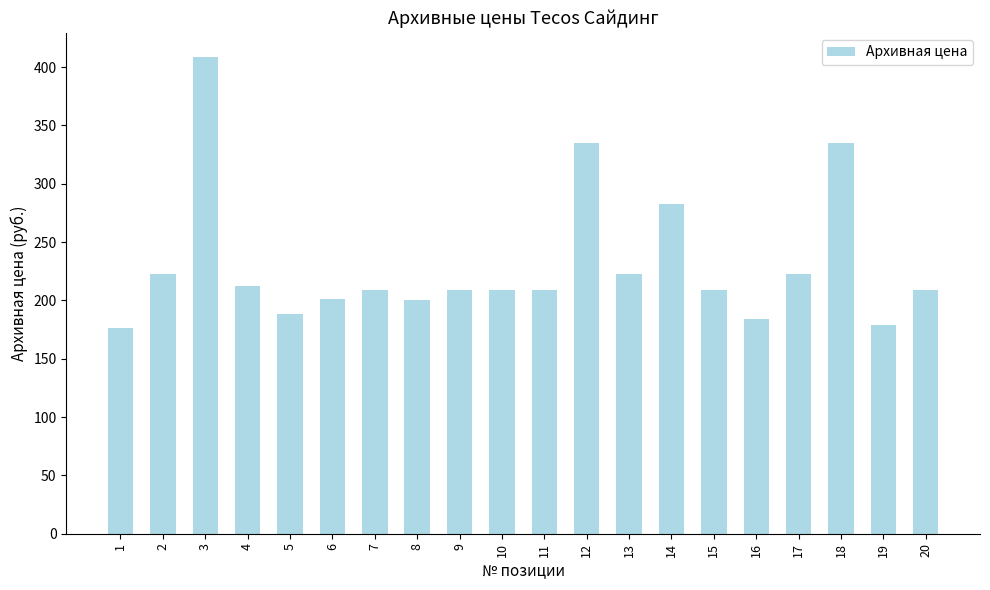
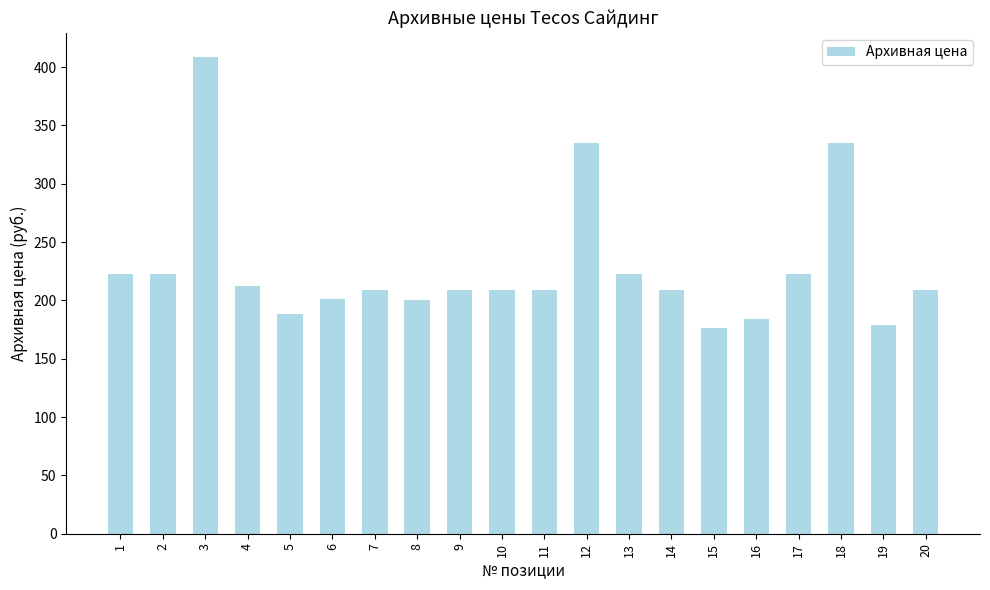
1: 176 -> 223
14: 283 -> 209
15: 209 -> 176
